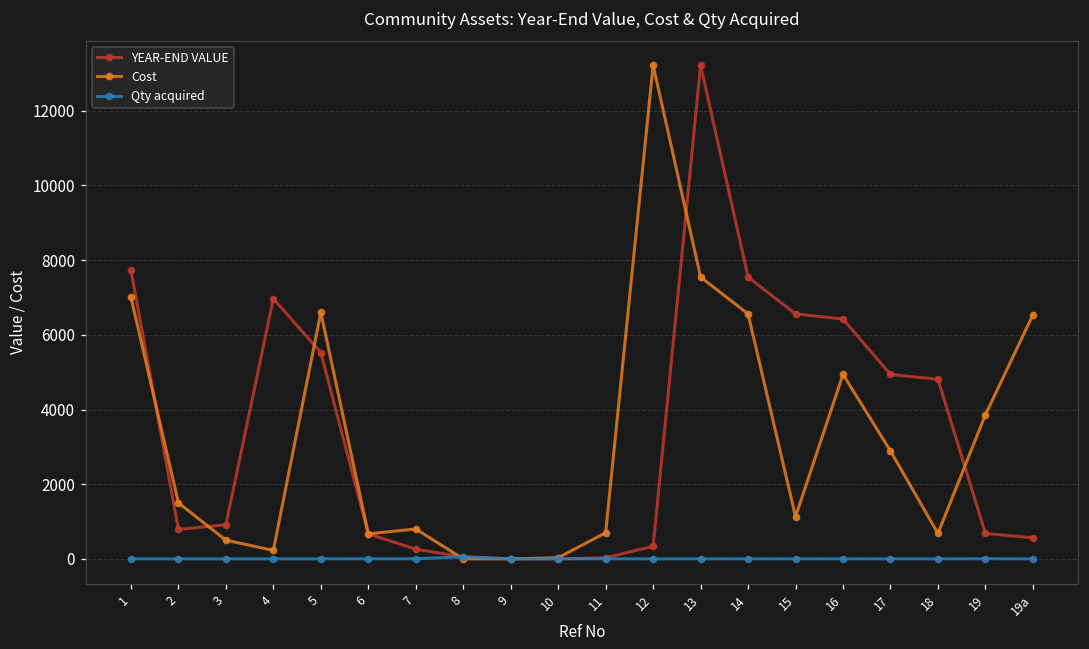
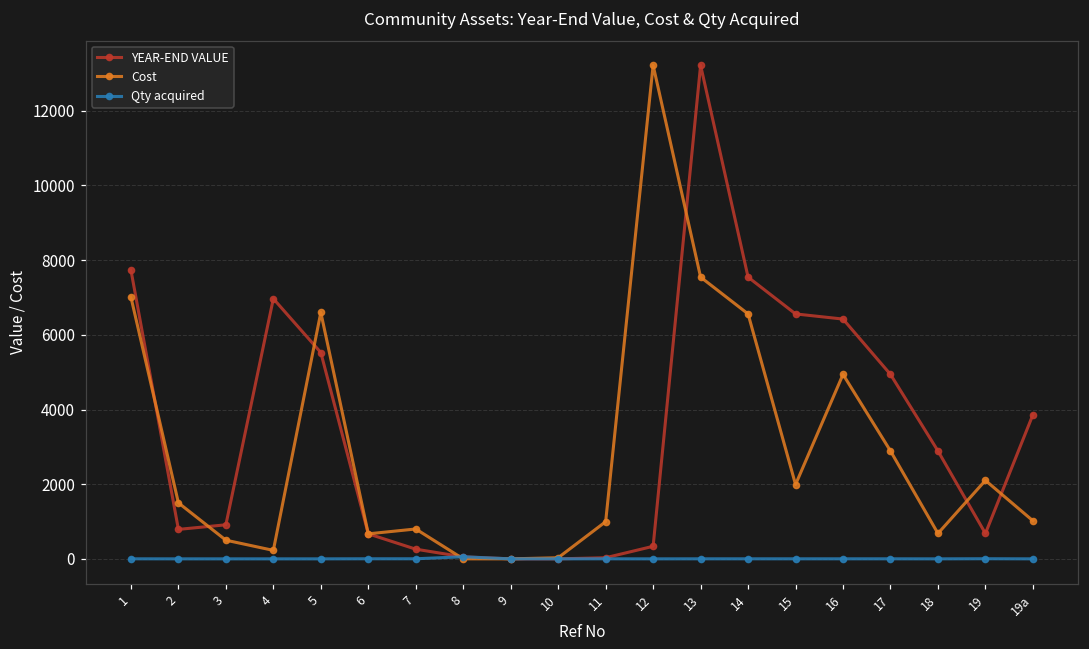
Cost, 11: 700 -> 1000
Cost, 15: 1100 -> 2000
YEAR-END VALUE, 18: 4800 -> 2900
Cost, 19: 3900 -> 2100
YEAR-END VALUE, 19a: 600 -> 3900
Cost, 19a: 6500 -> 1000
